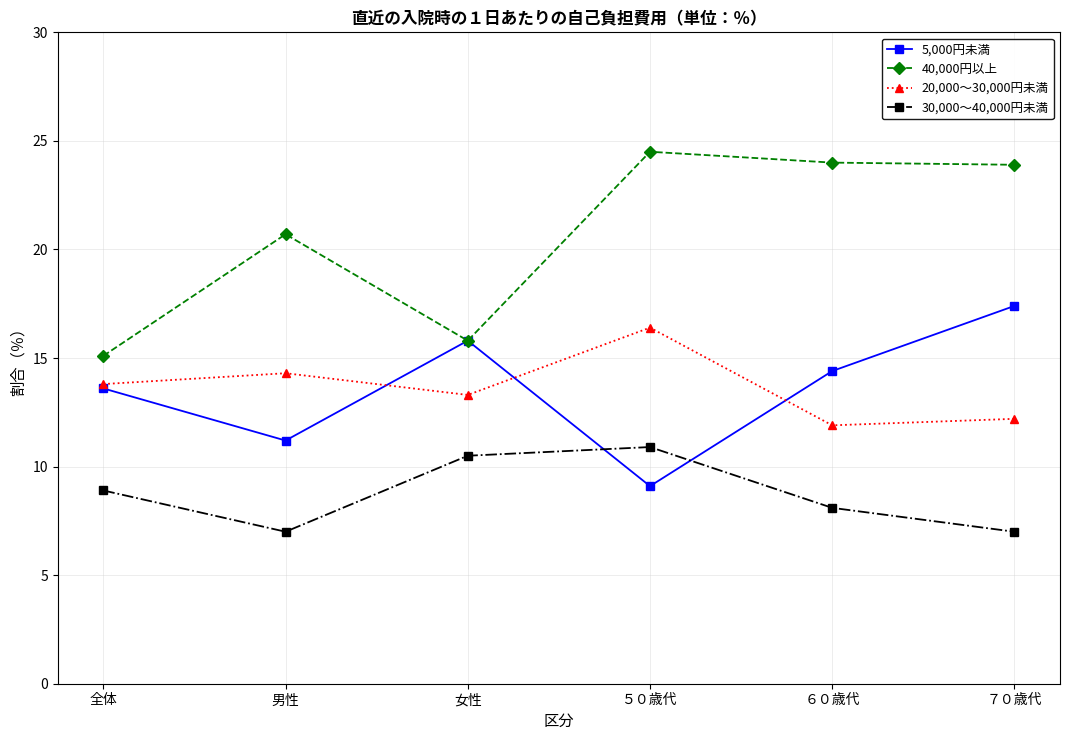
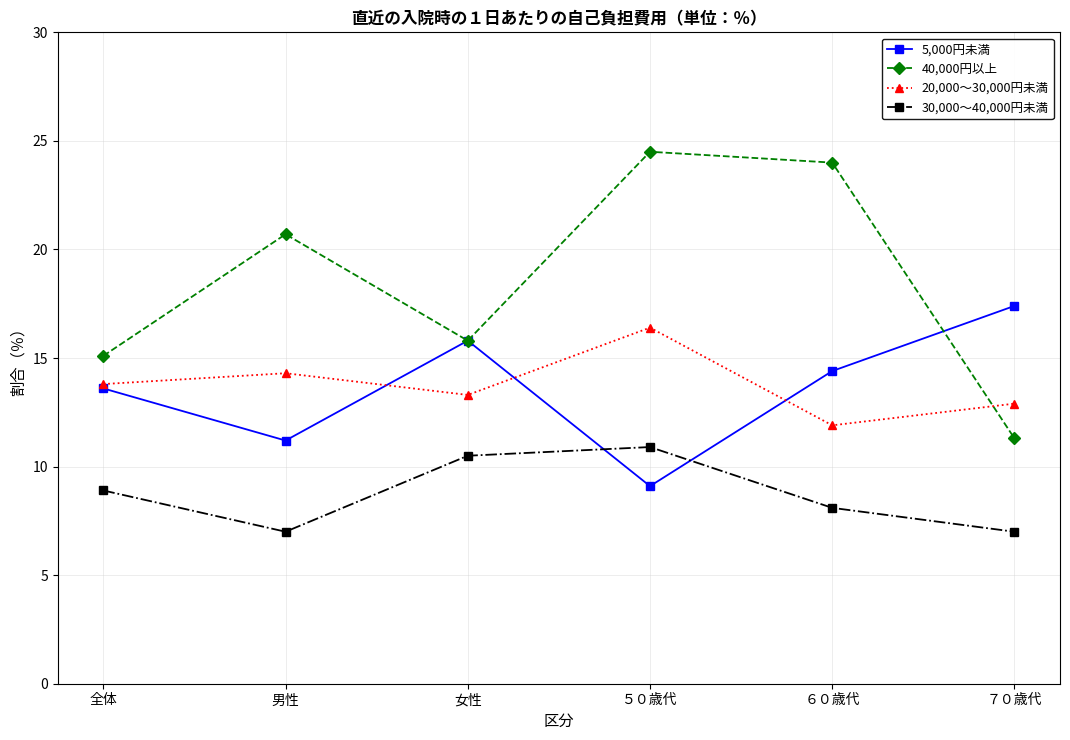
40,000円以上, ７０歳代: 23.9 -> 11.3
20,000～30,000円未満, ７０歳代: 12.2 -> 12.9
